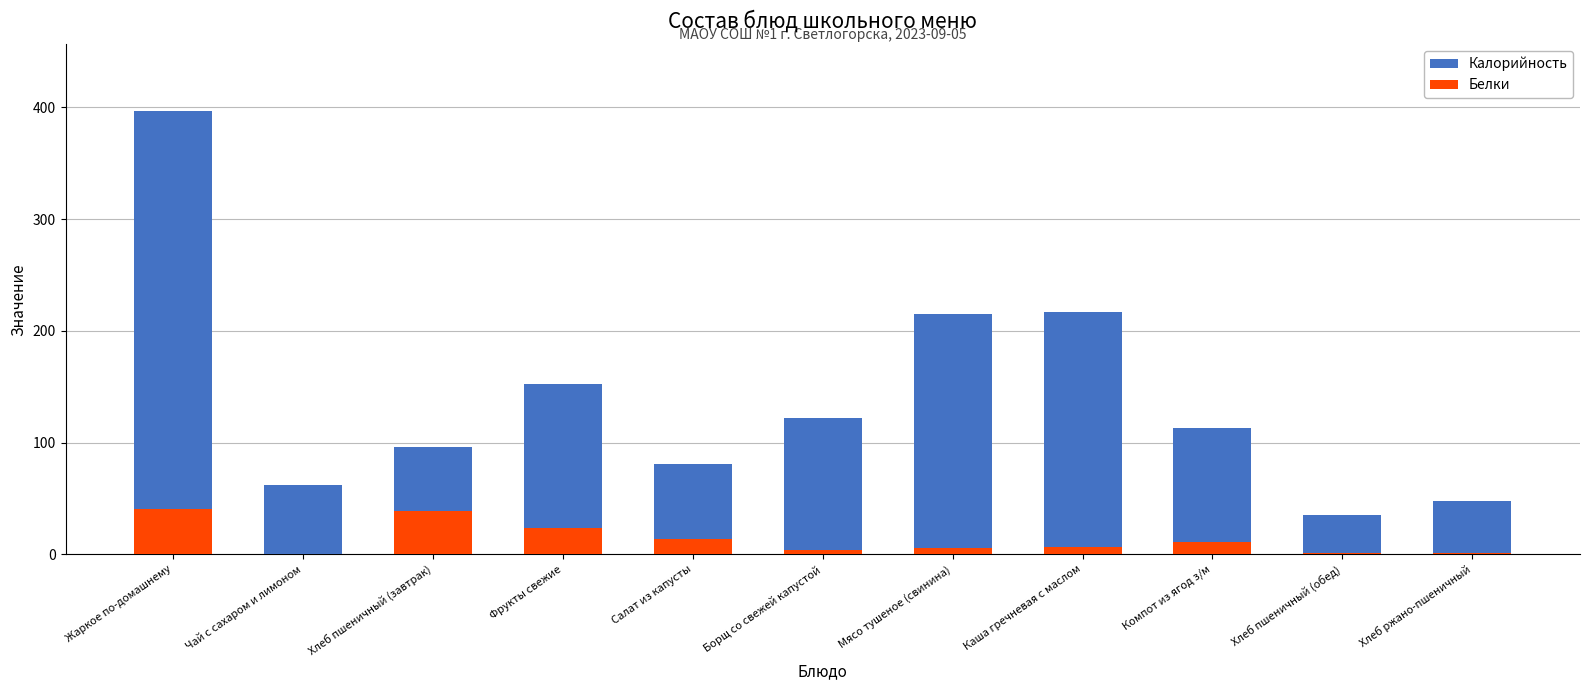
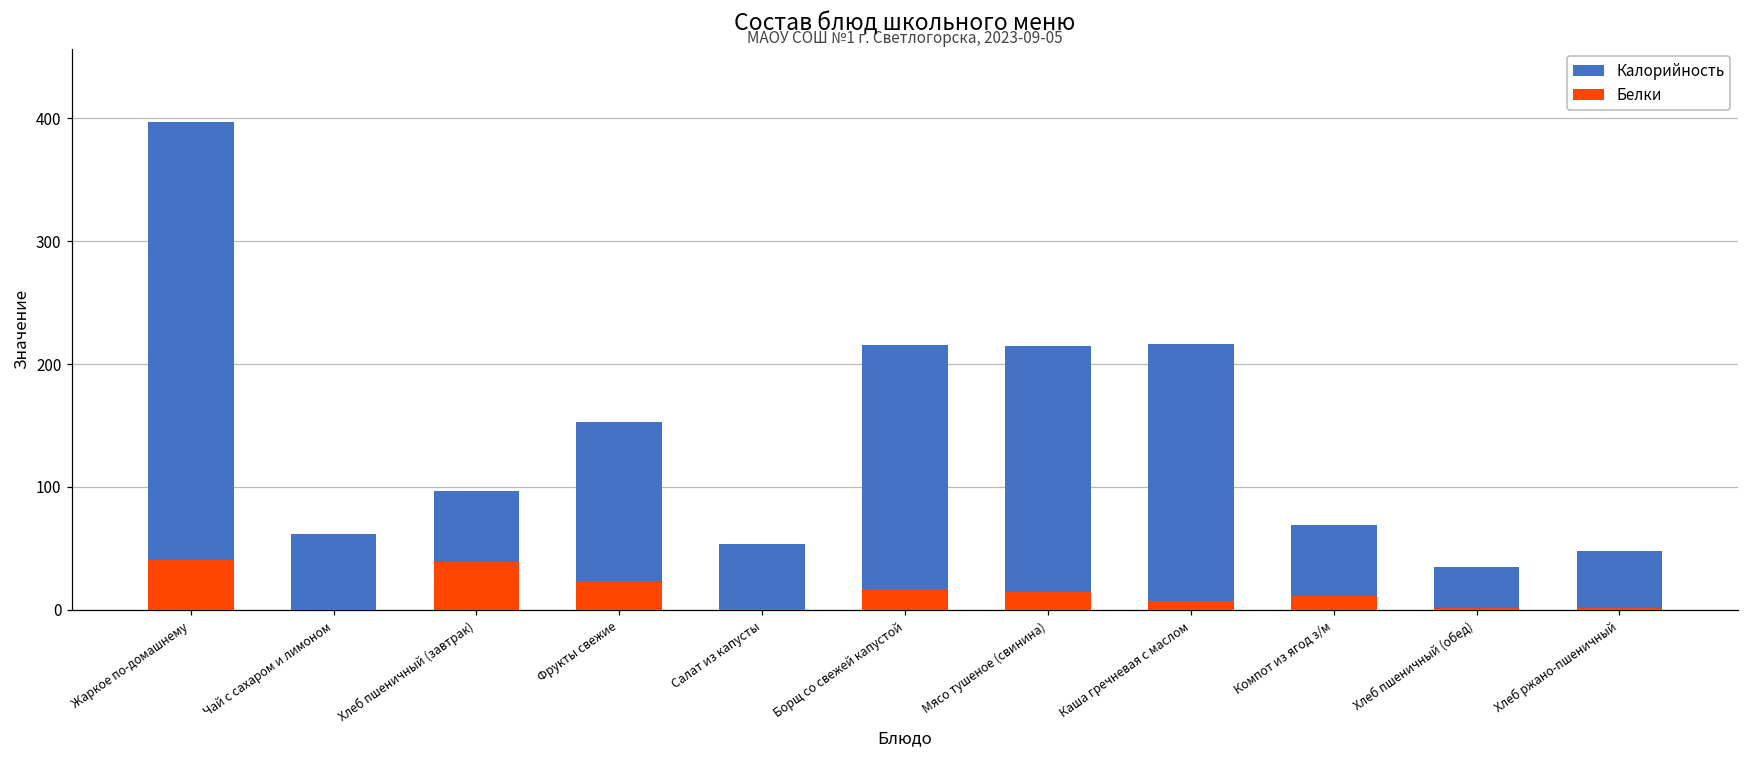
Калорийность, Салат из капусты: 80 -> 54
Белки, Салат из капусты: 14 -> 1
Калорийность, Борщ со свежей капустой: 122 -> 215
Белки, Борщ со свежей капустой: 4 -> 17
Белки, Мясо тушеное (свинина): 5 -> 15
Калорийность, Компот из ягод з/м: 113 -> 69
